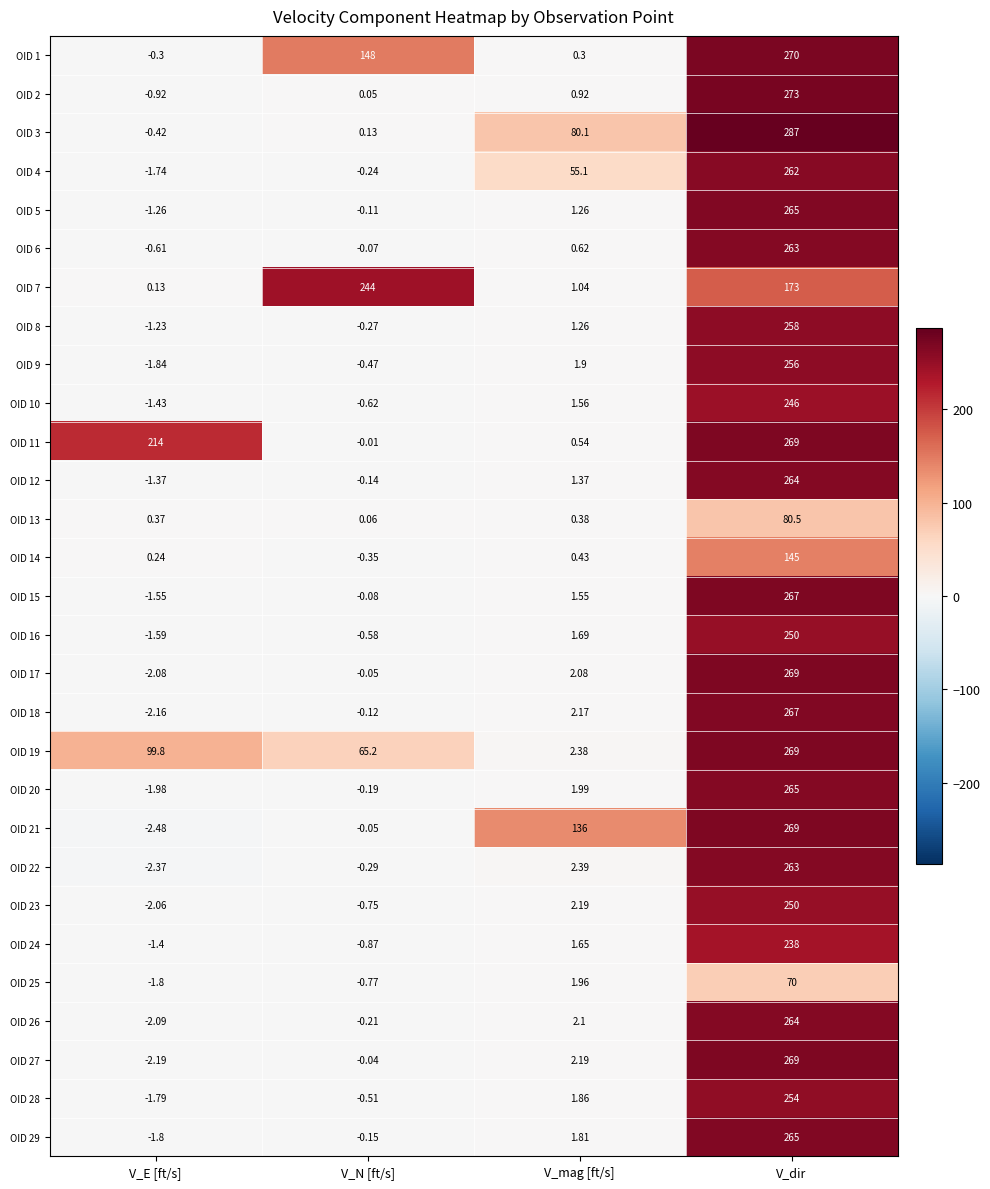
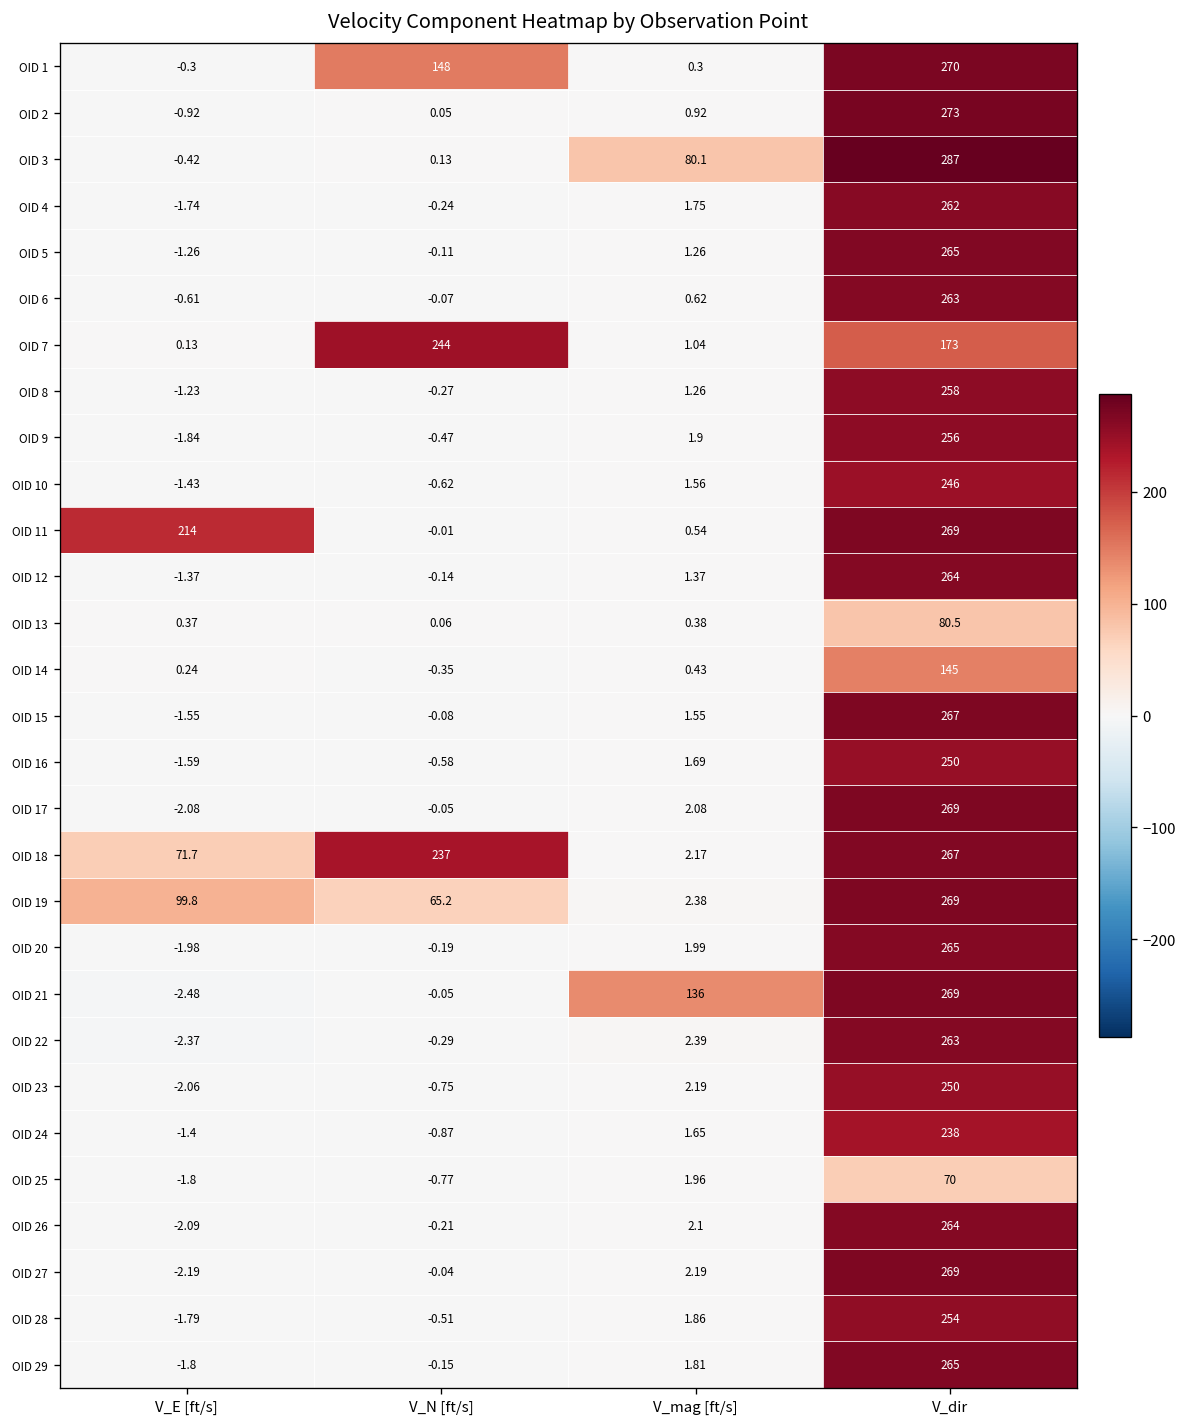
OID 4, V_mag [ft/s]: 55.1 -> 1.75
OID 18, V_E [ft/s]: -2.16 -> 71.7
OID 18, V_N [ft/s]: -0.12 -> 237
